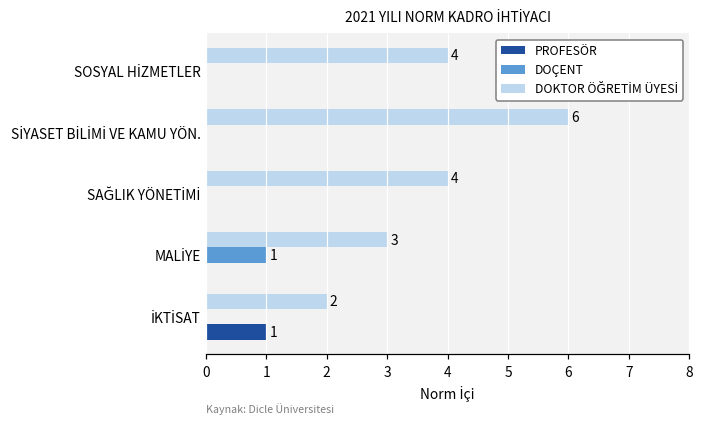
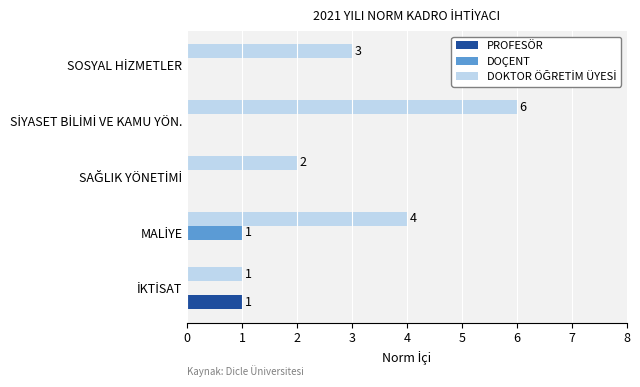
DOKTOR ÖĞRETİM ÜYESİ, SOSYAL HİZMETLER: 4 -> 3
DOKTOR ÖĞRETİM ÜYESİ, SAĞLIK YÖNETİMİ: 4 -> 2
DOKTOR ÖĞRETİM ÜYESİ, MALİYE: 3 -> 4
DOKTOR ÖĞRETİM ÜYESİ, İKTİSAT: 2 -> 1
